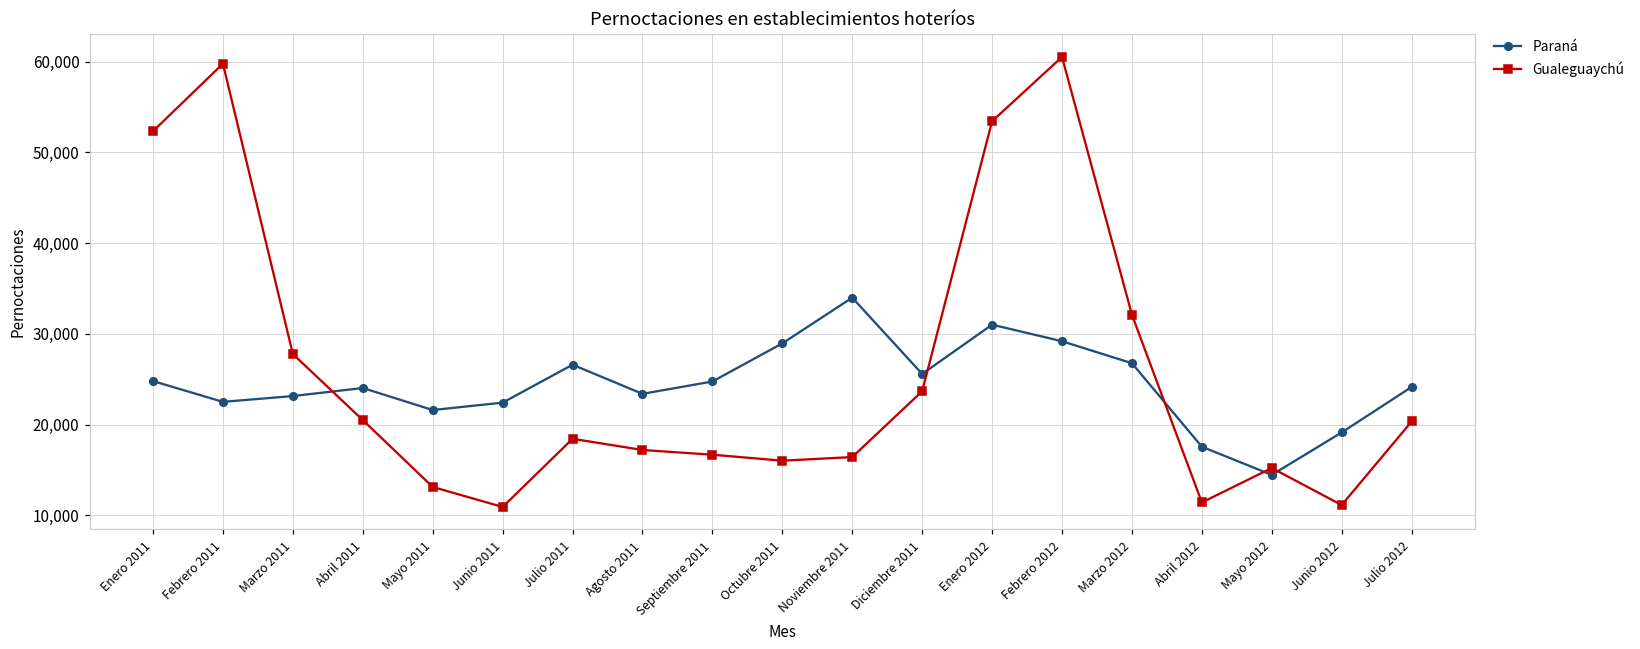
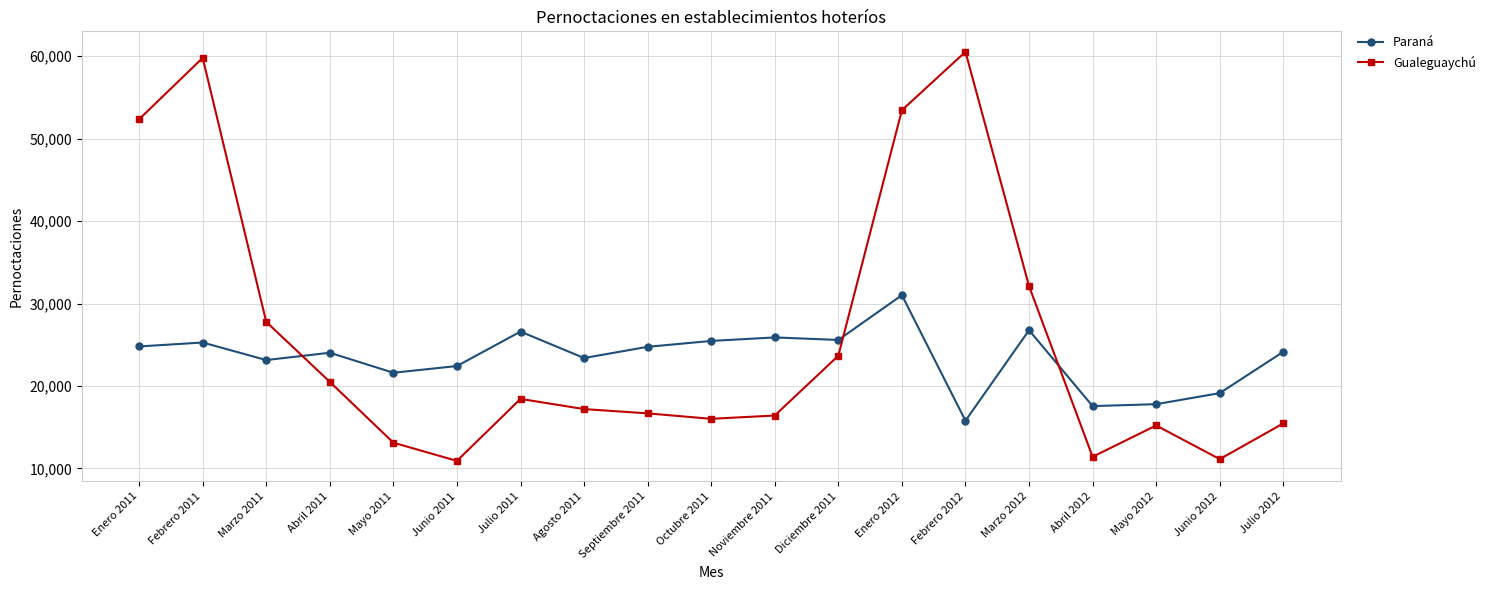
Paraná, Febrero 2011: 23,000 -> 25,000
Paraná, Octubre 2011: 29,000 -> 25,000
Paraná, Noviembre 2011: 34,000 -> 26,000
Paraná, Febrero 2012: 29,000 -> 16,000
Paraná, Mayo 2012: 14,000 -> 18,000
Gualeguaychú, Julio 2012: 20,000 -> 15,000
